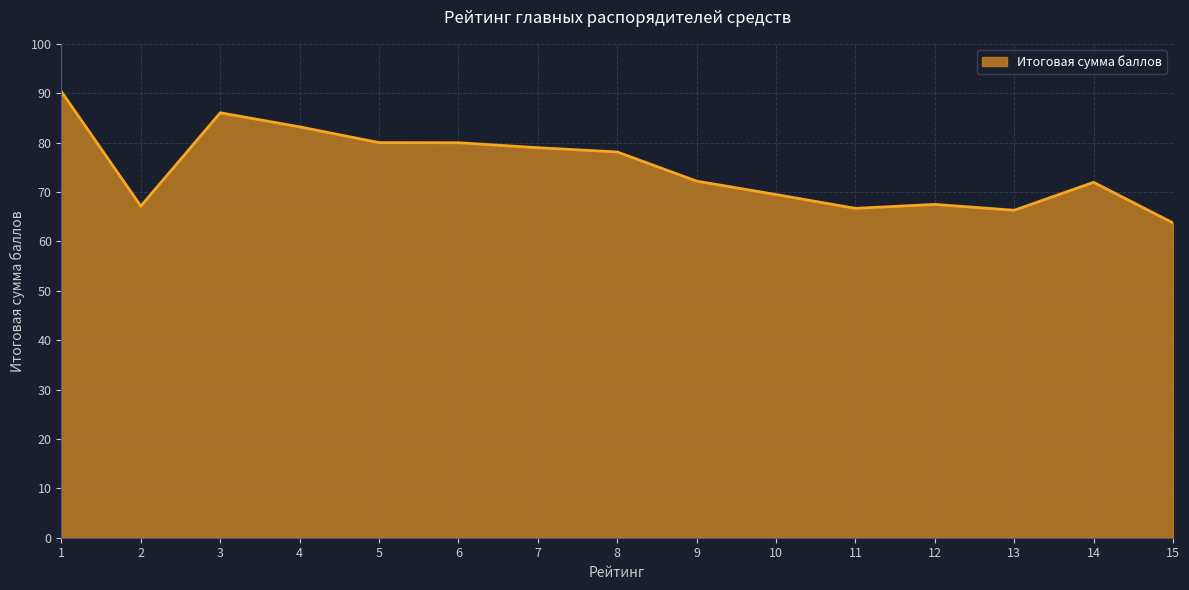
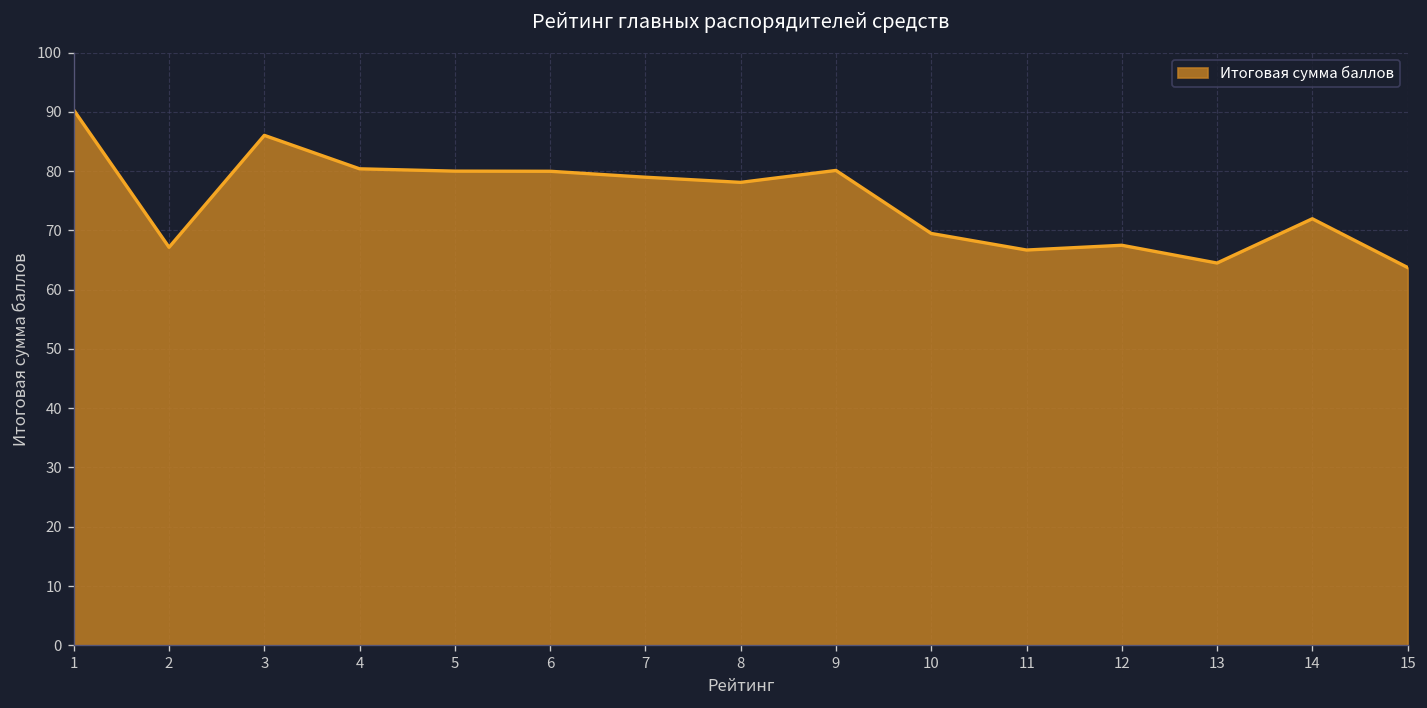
4: 83 -> 80
9: 72 -> 80
13: 66 -> 64
